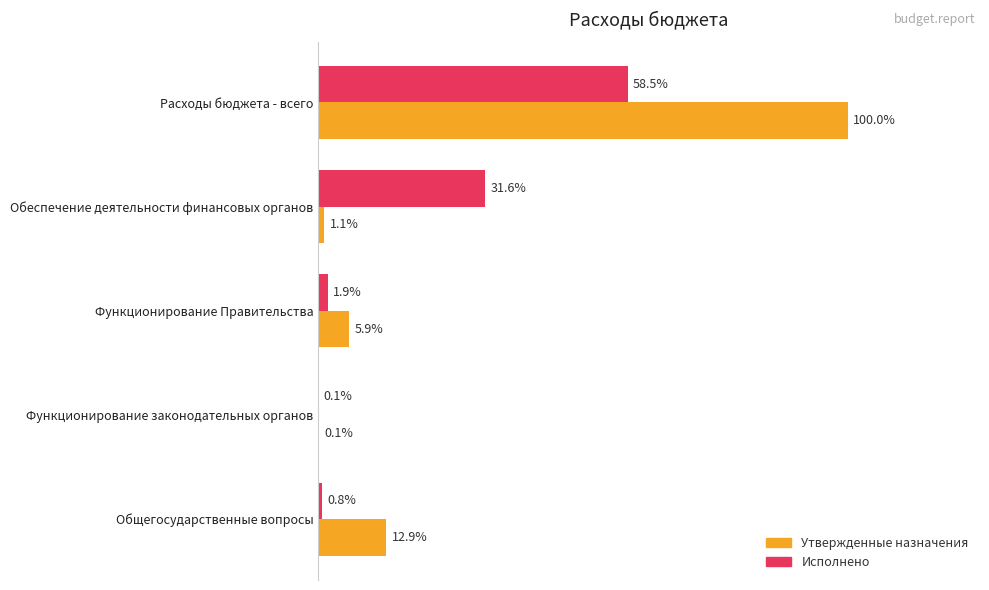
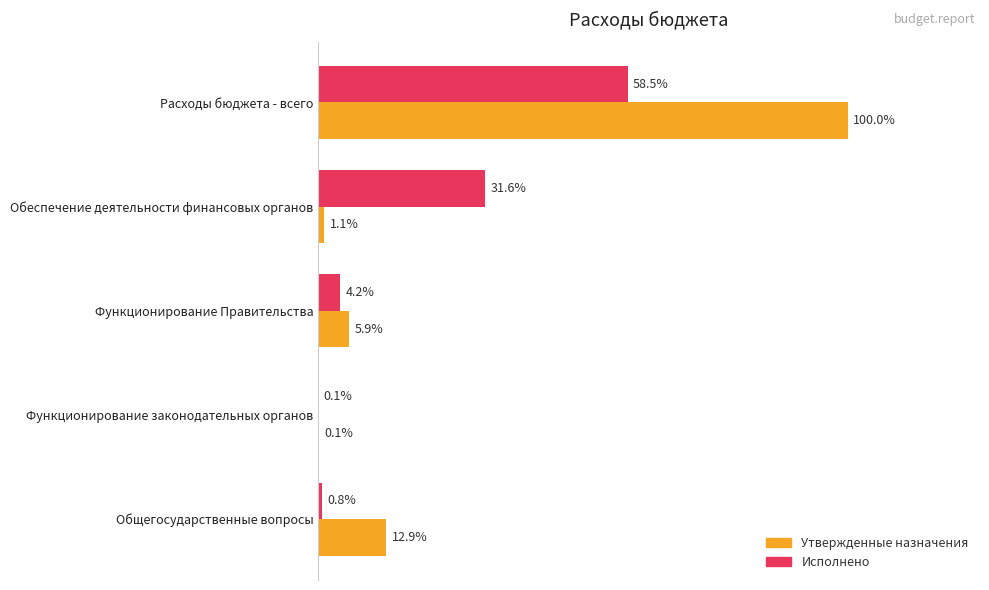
Исполнено, Функционирование Правительства: 1.9% -> 4.2%
